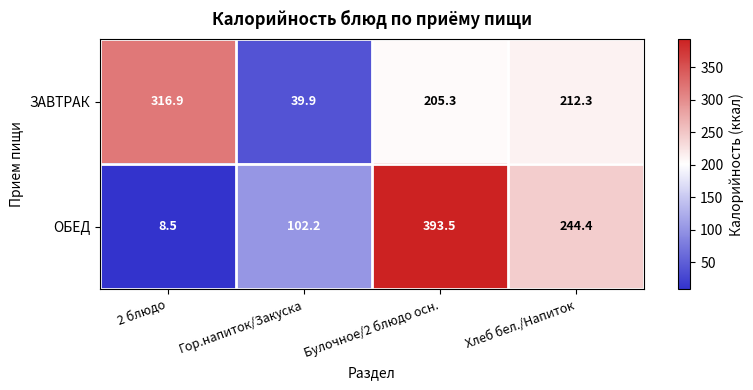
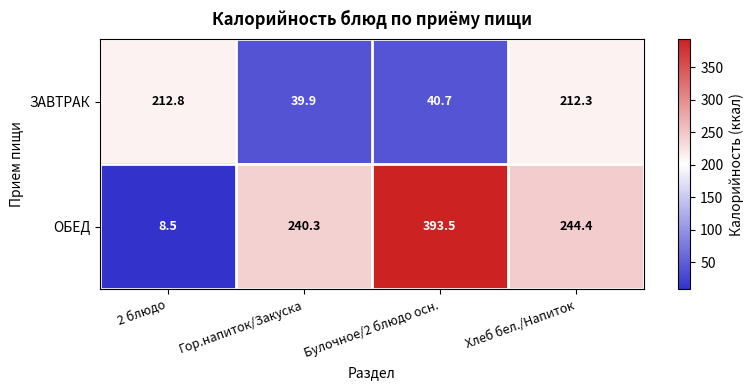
ЗАВТРАК, 2 блюдо: 316.9 -> 212.8
ЗАВТРАК, Булочное/2 блюдо осн.: 205.3 -> 40.7
ОБЕД, Гор.напиток/Закуска: 102.2 -> 240.3
